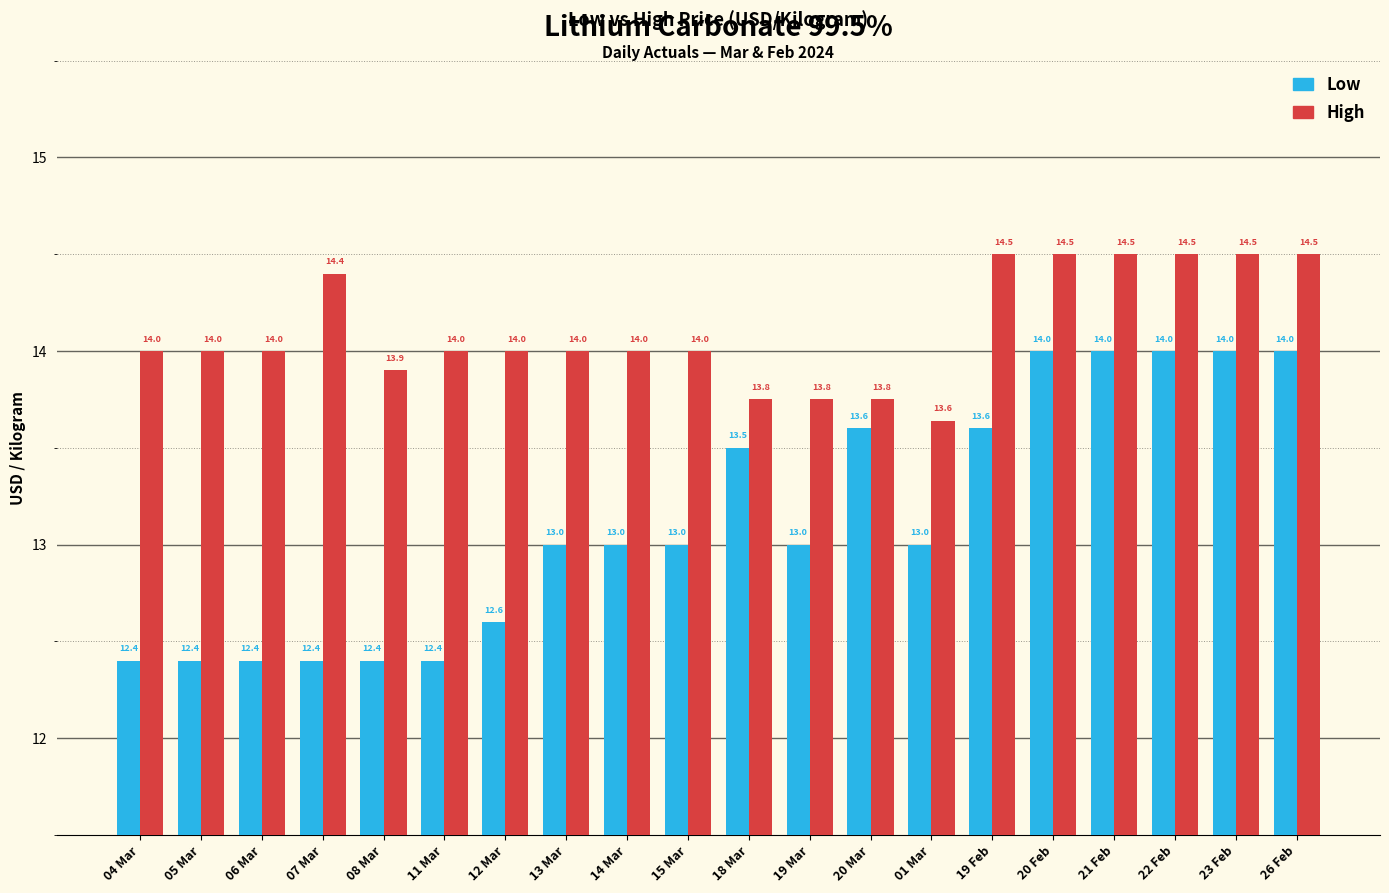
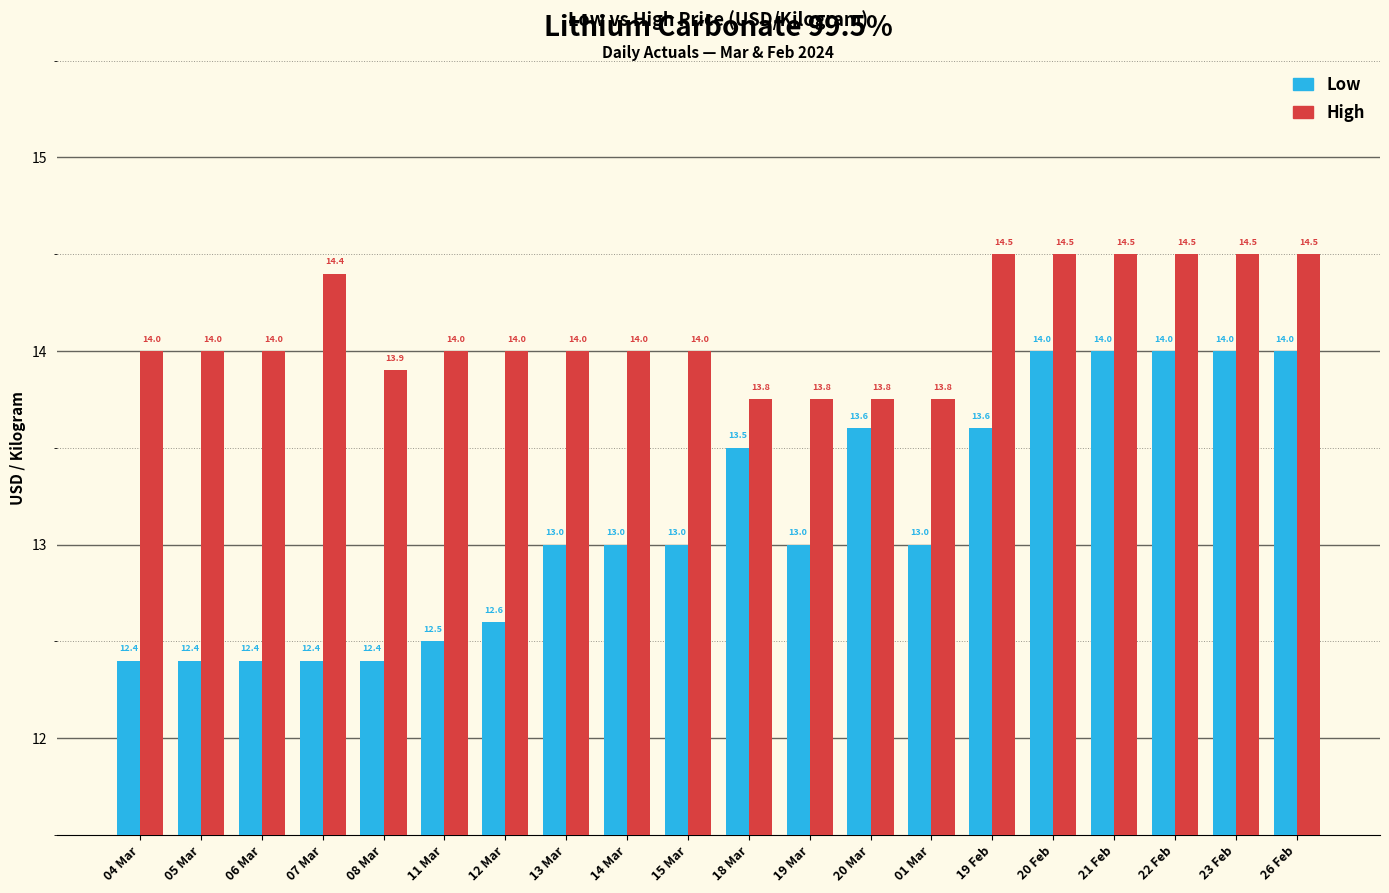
Low, 11 Mar: 12.4 -> 12.5
High, 01 Mar: 13.6 -> 13.8
